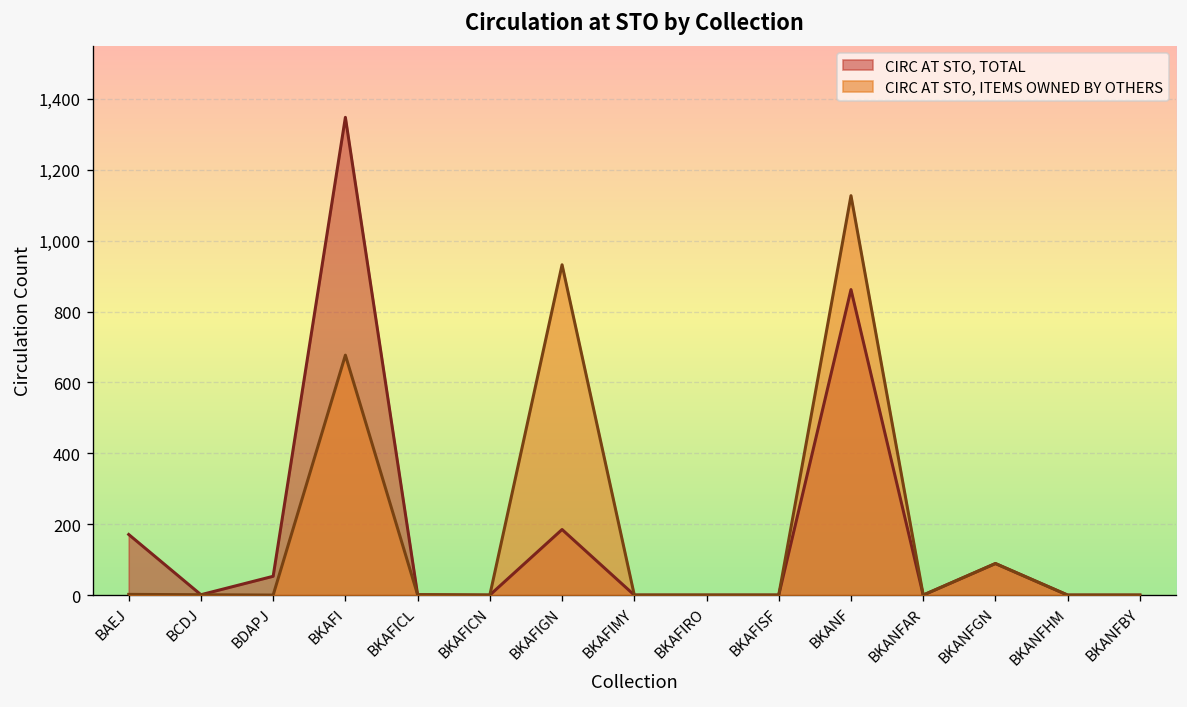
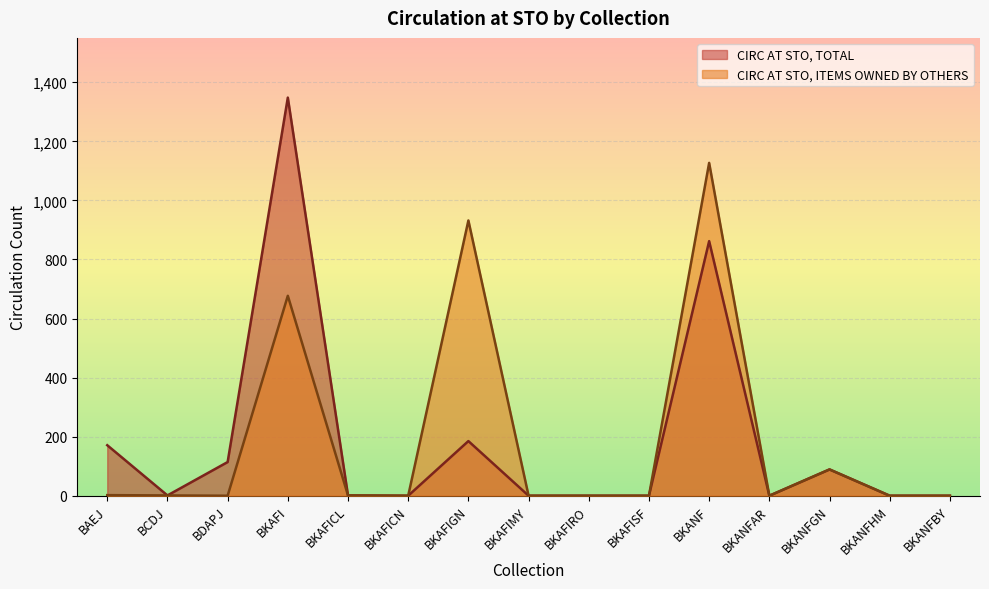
CIRC AT STO, TOTAL, BDAPJ: 50 -> 110
